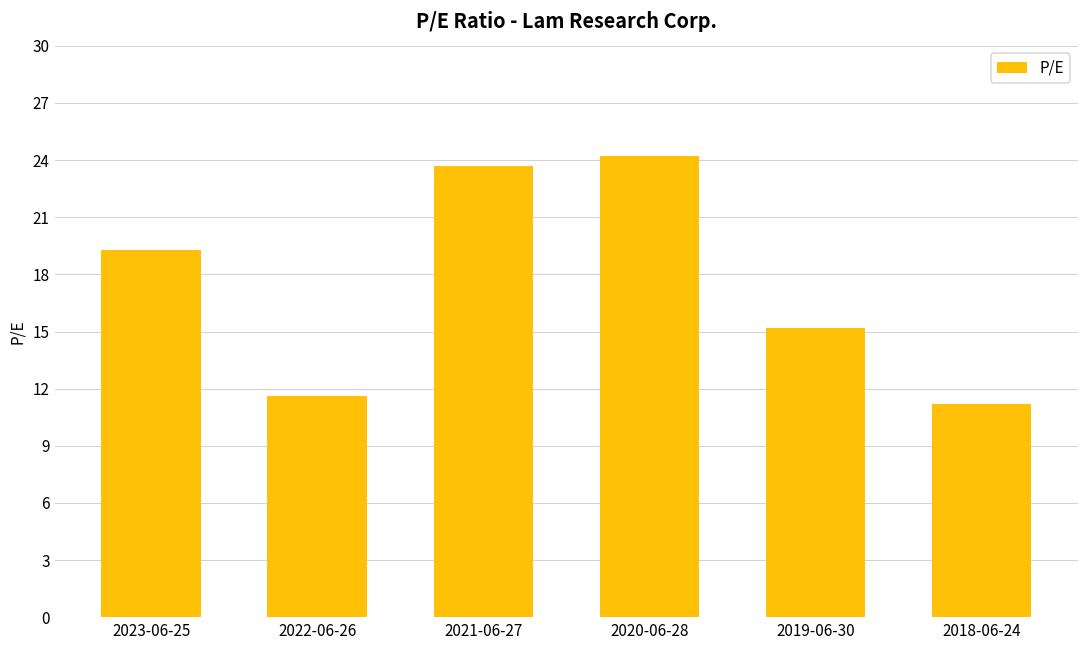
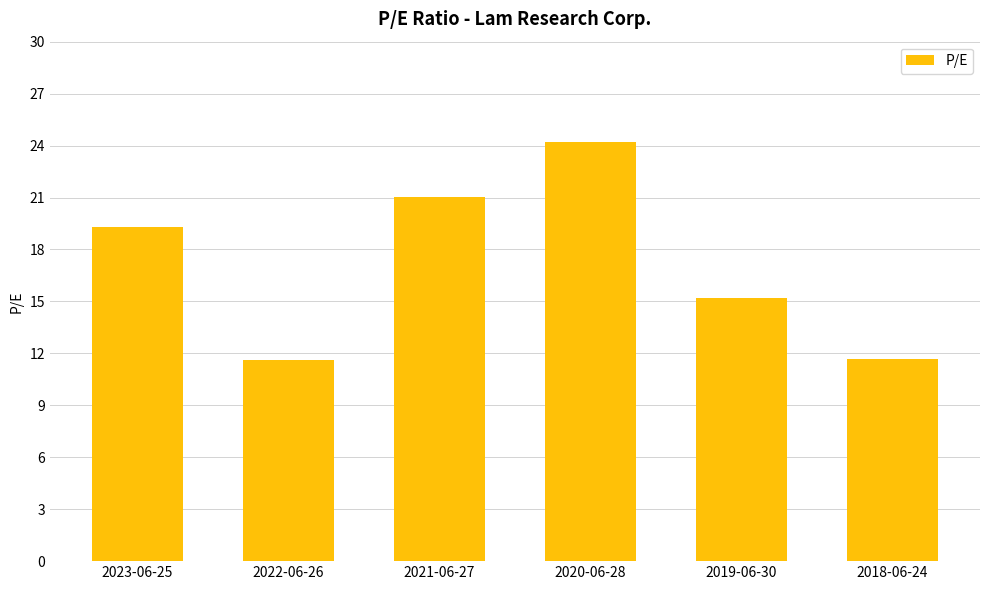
2021-06-27: 23.7 -> 21.0
2018-06-24: 11.2 -> 11.7
